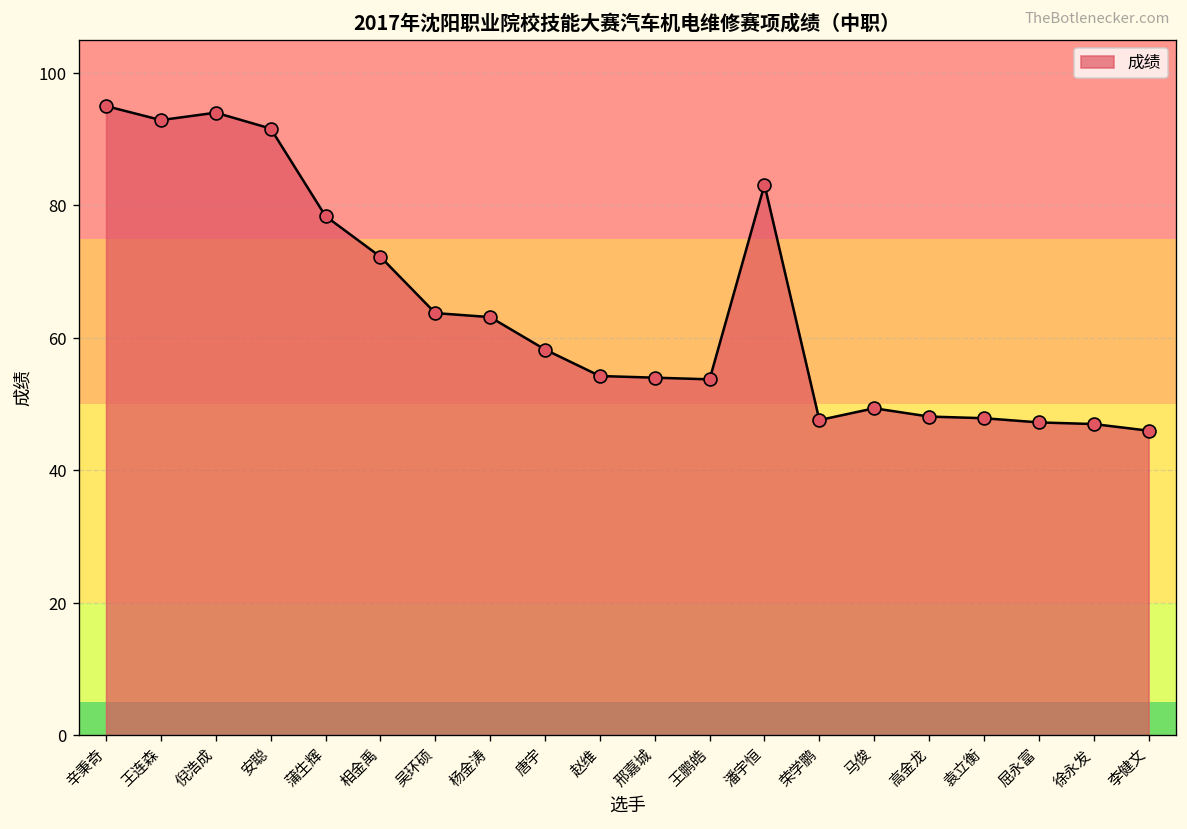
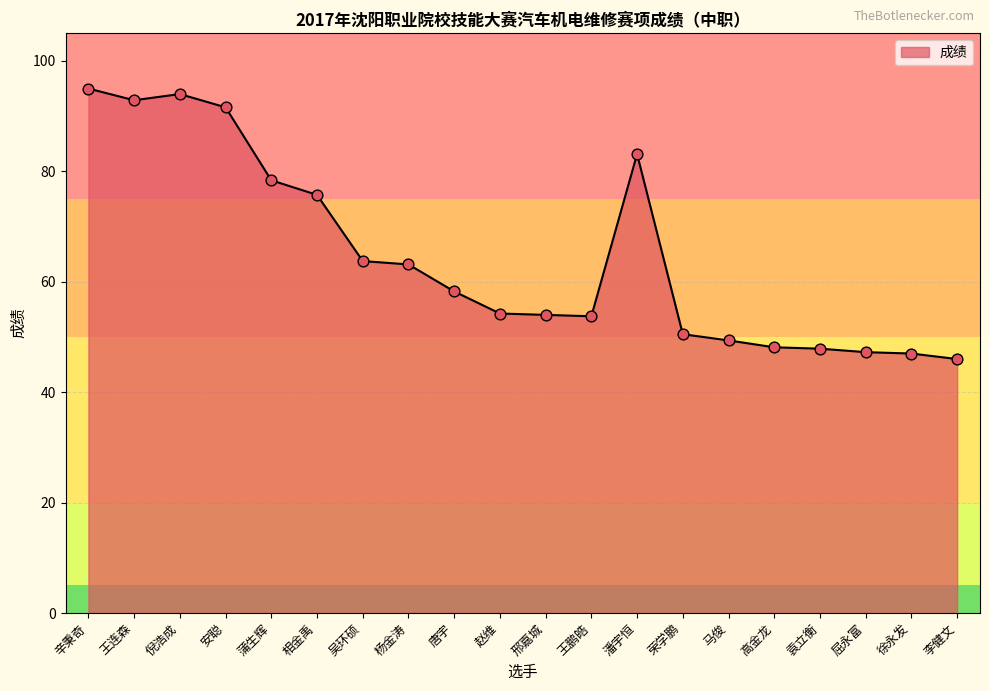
相金禹: 72 -> 76
荣学鹏: 48 -> 51
